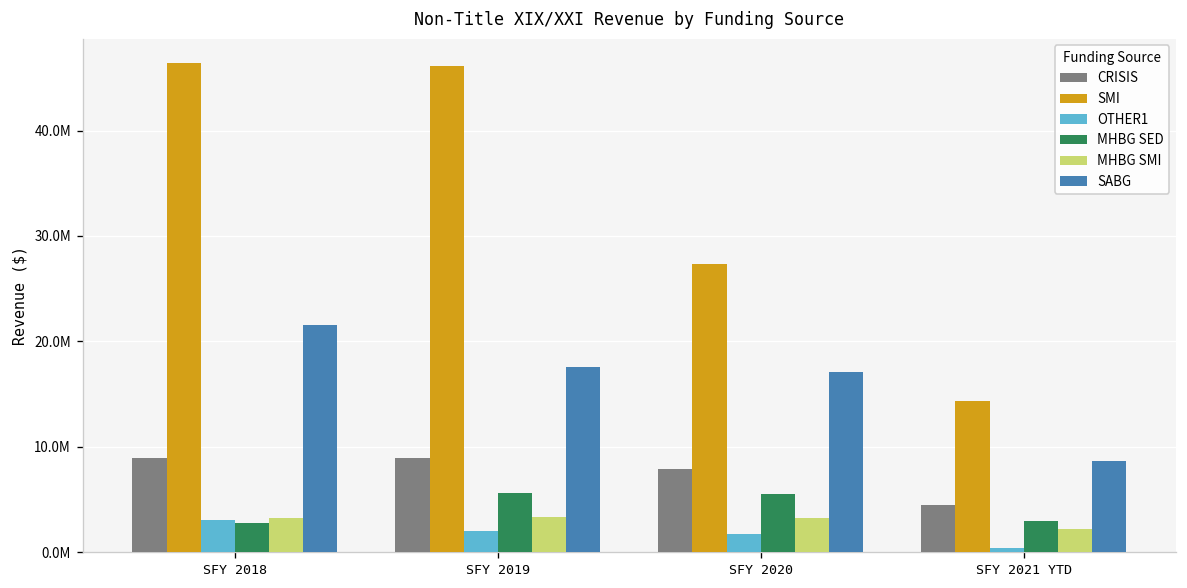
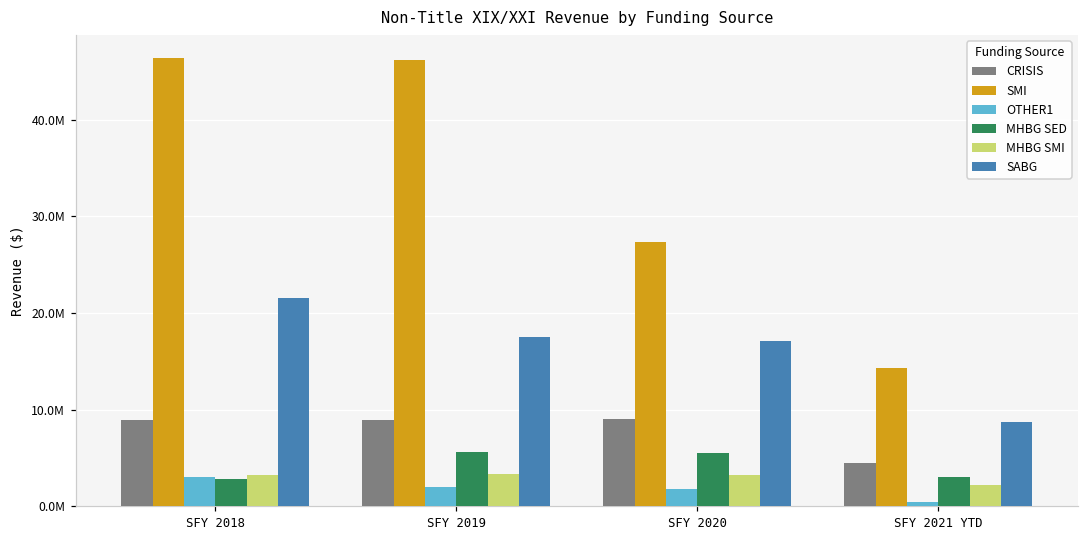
CRISIS, SFY 2020: 8000000 -> 9000000
